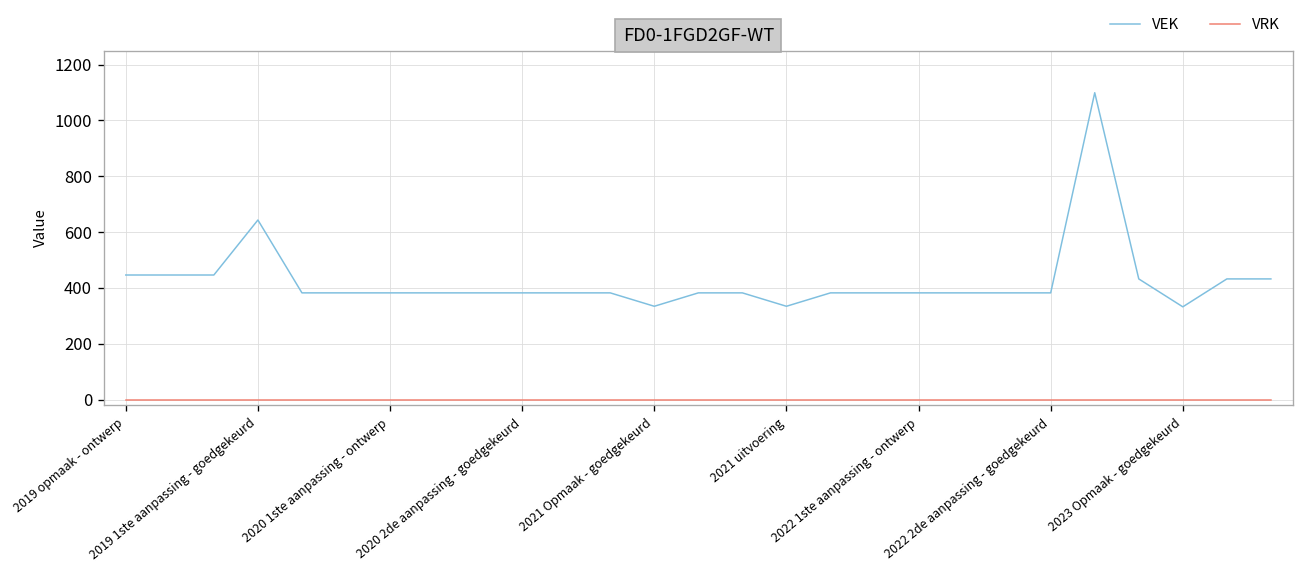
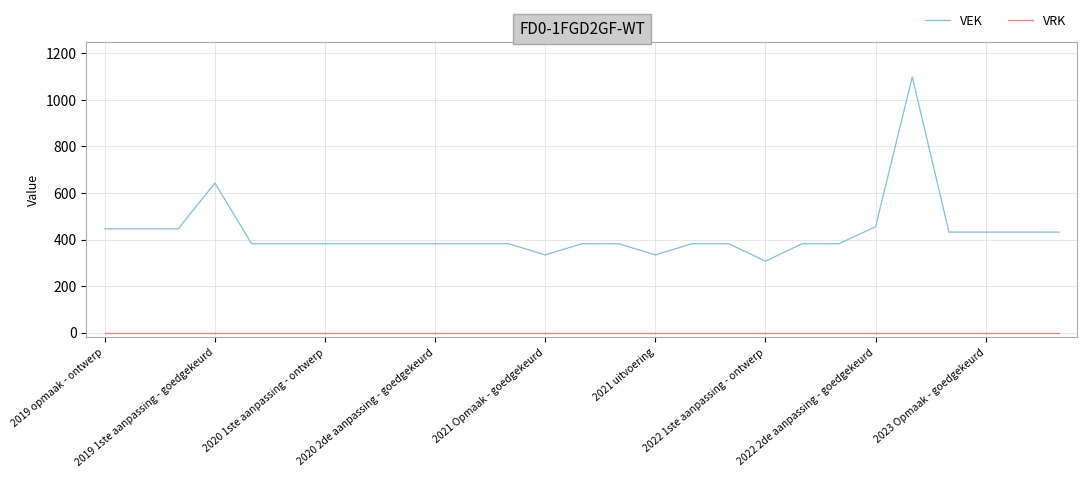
VEK, 2022 1ste aanpassing - ontwerp: 380 -> 310
VEK, 2022 2de aanpassing - goedgekeurd: 380 -> 460
VEK, 2023 Opmaak - goedgekeurd: 330 -> 430
